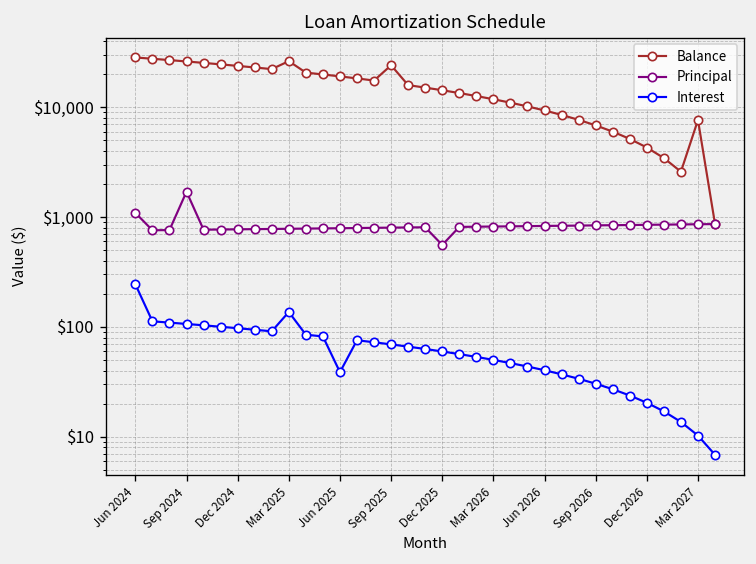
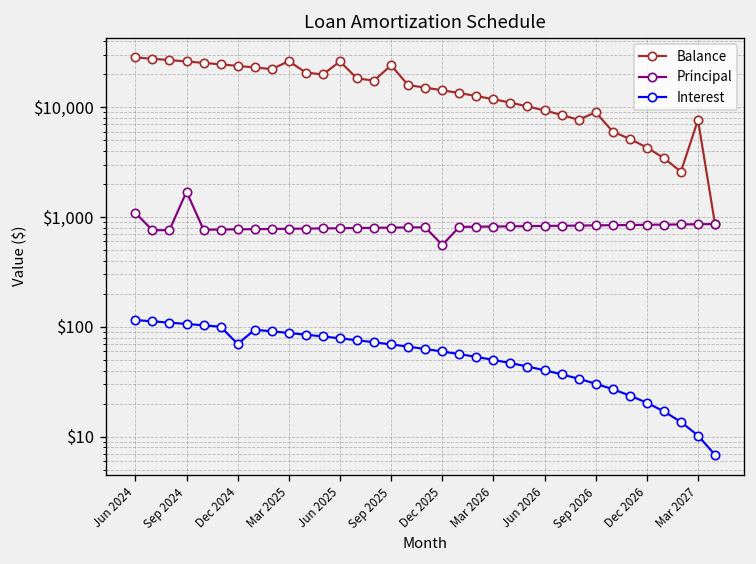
Interest, Jun 2024: $240 -> $120
Interest, Dec 2024: $100 -> $70
Interest, Mar 2025: $140 -> $90
Balance, Jun 2025: $19,000 -> $26,000
Interest, Jun 2025: $39 -> $80
Balance, Sep 2026: $7,000 -> $9,000
